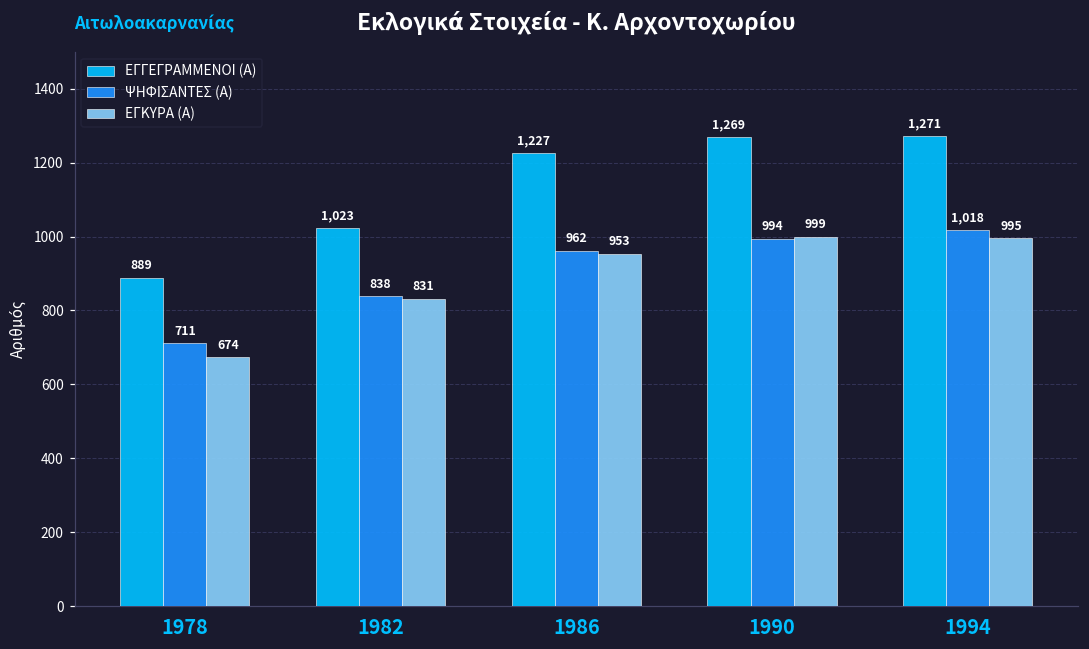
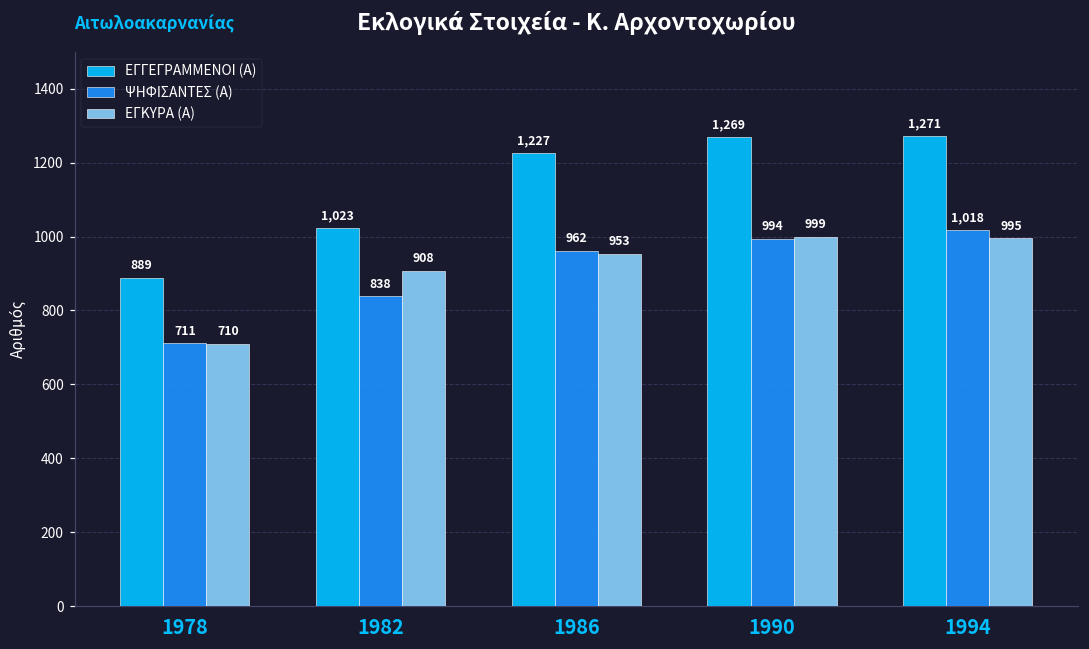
ΕΓΚΥΡΑ (Α), 1978: 674 -> 710
ΕΓΚΥΡΑ (Α), 1982: 831 -> 908
